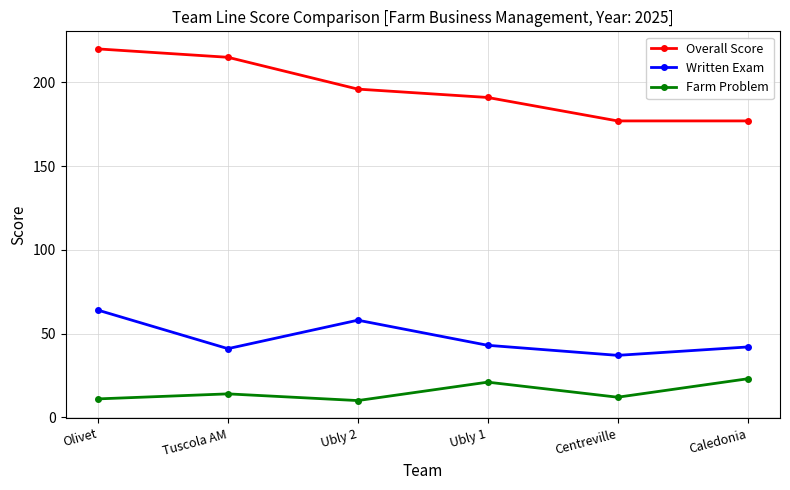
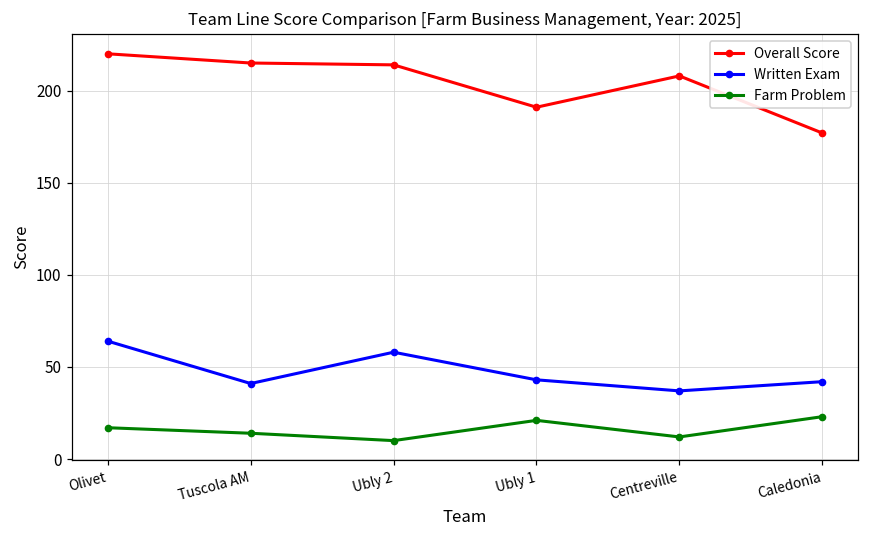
Farm Problem, Olivet: 11 -> 17
Overall Score, Ubly 2: 196 -> 214
Overall Score, Centreville: 177 -> 208
